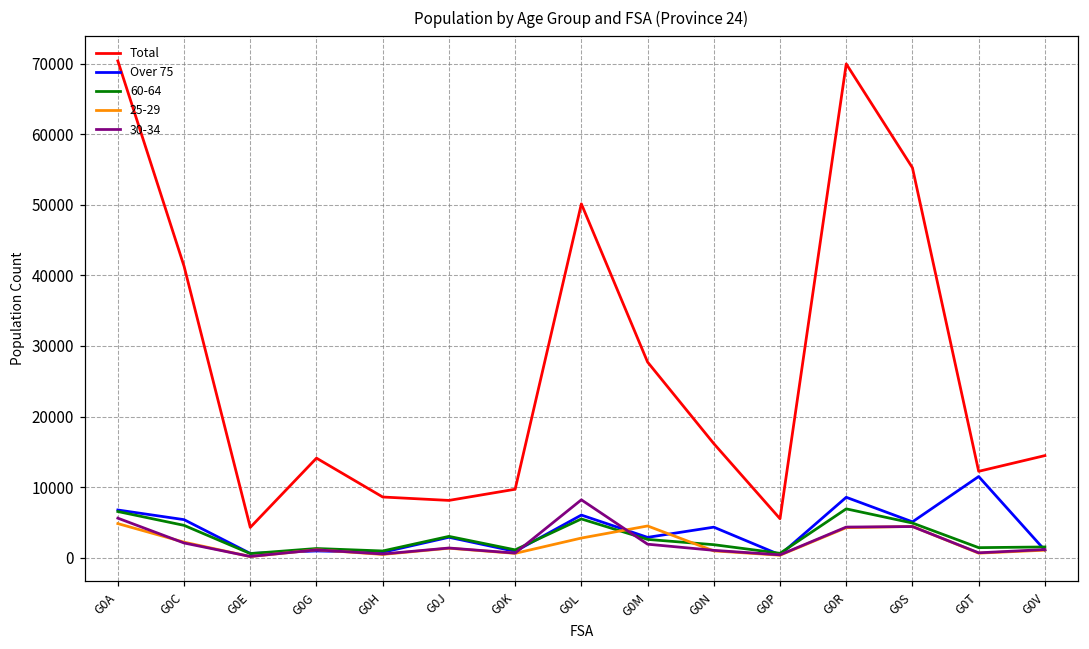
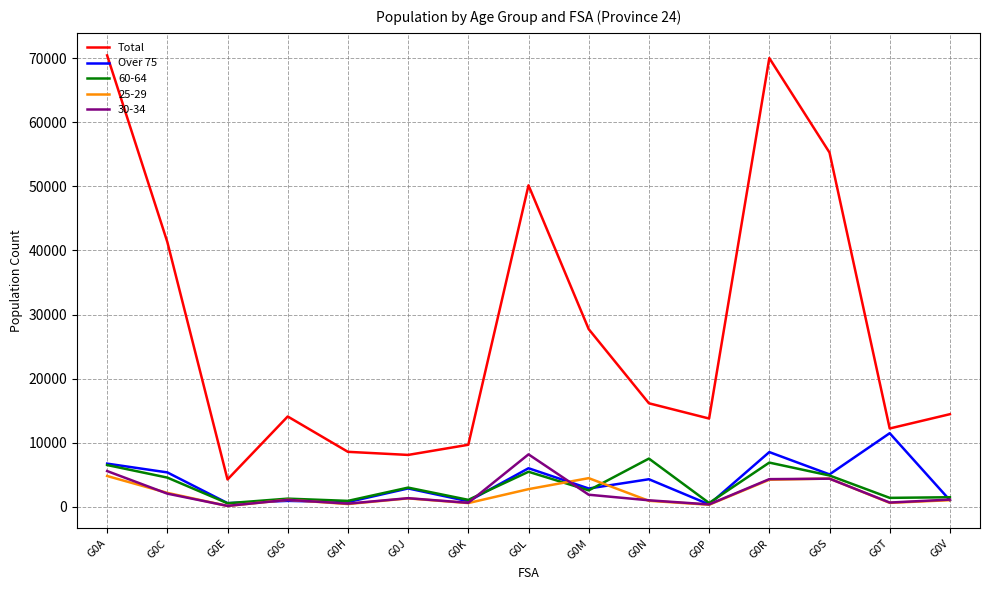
60-64, G0N: 2000 -> 8000
Total, G0P: 6000 -> 14000
